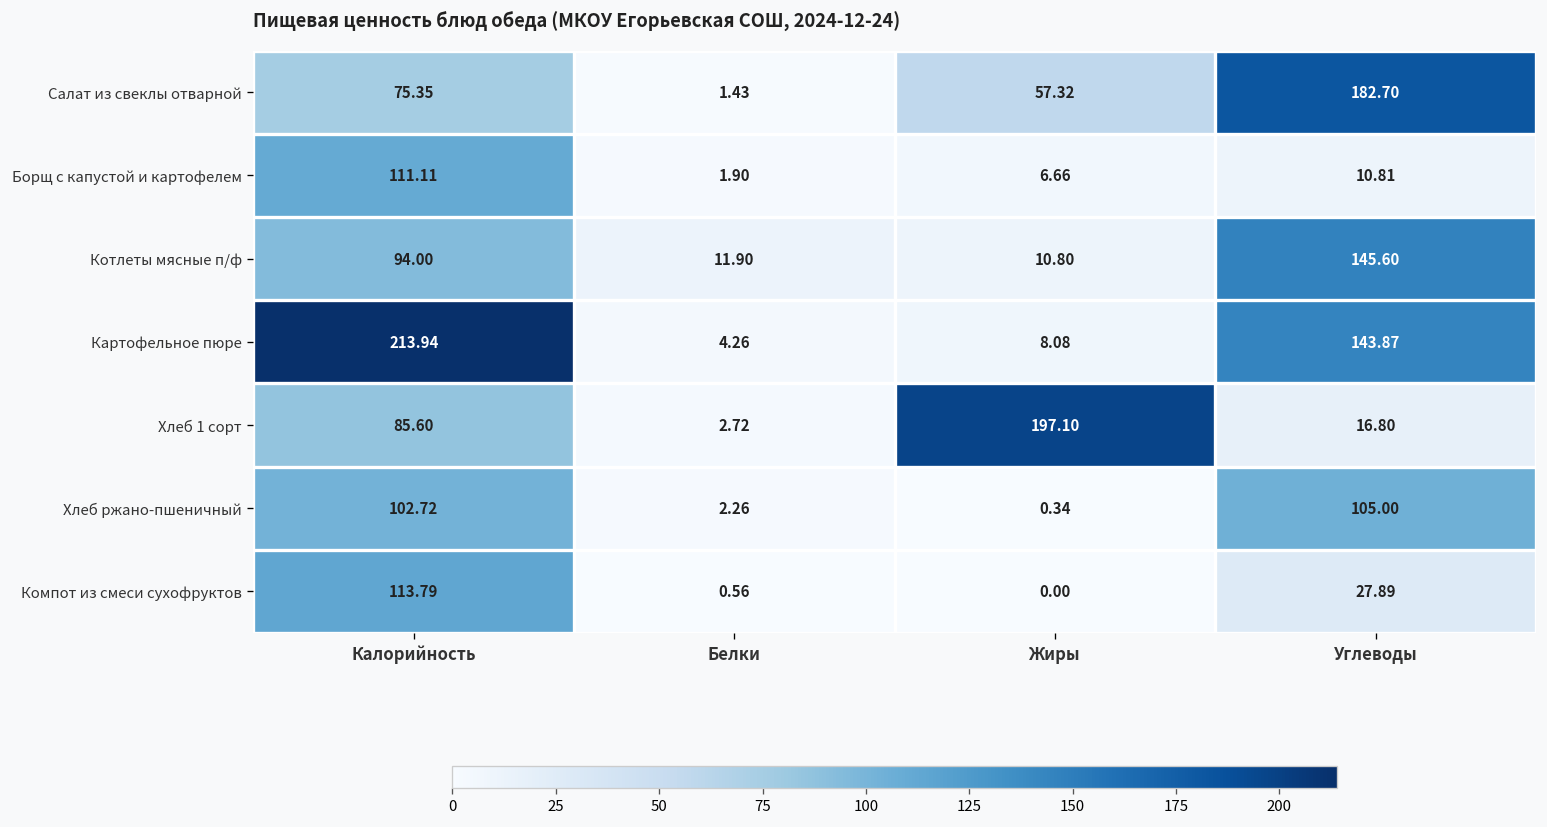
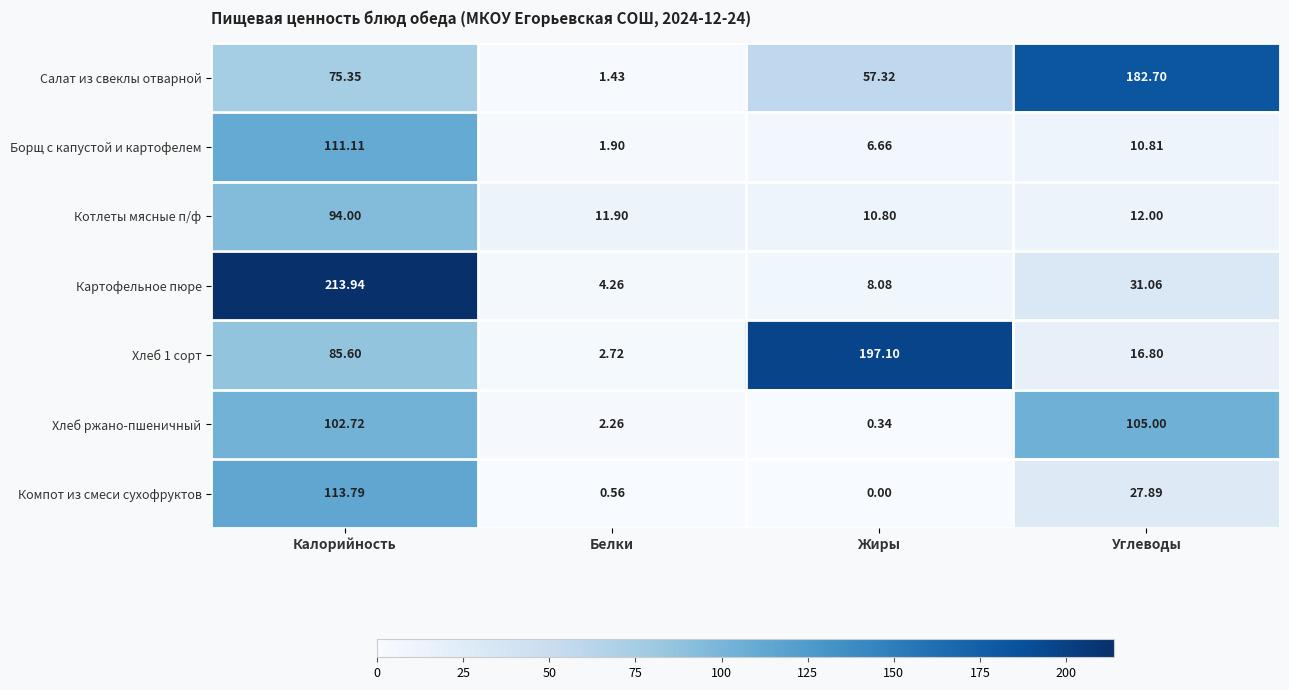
Котлеты мясные п/ф, Углеводы: 145.60 -> 12.00
Картофельное пюре, Углеводы: 143.87 -> 31.06
